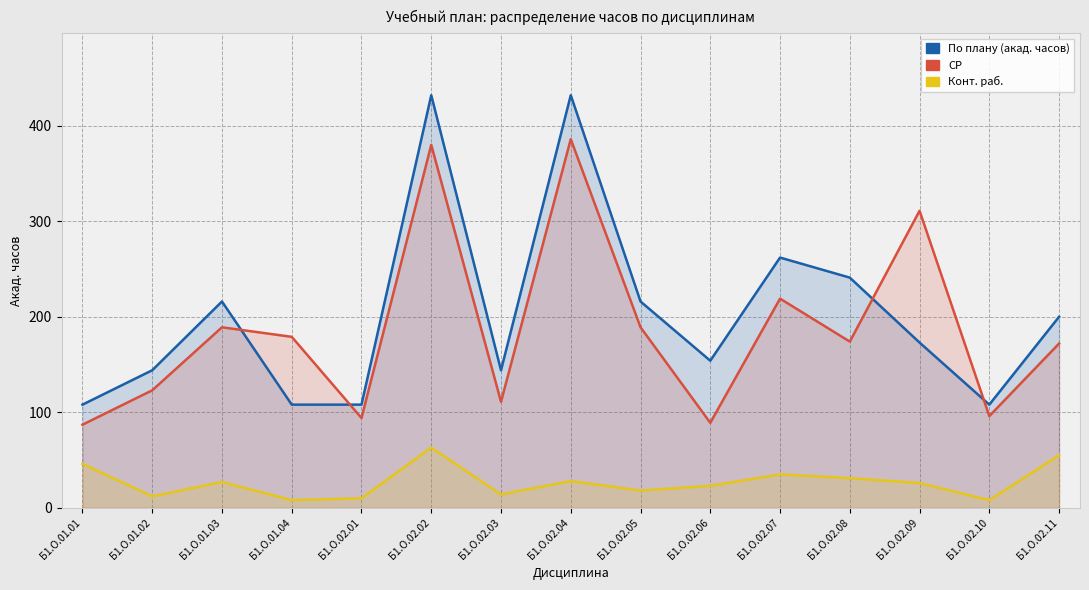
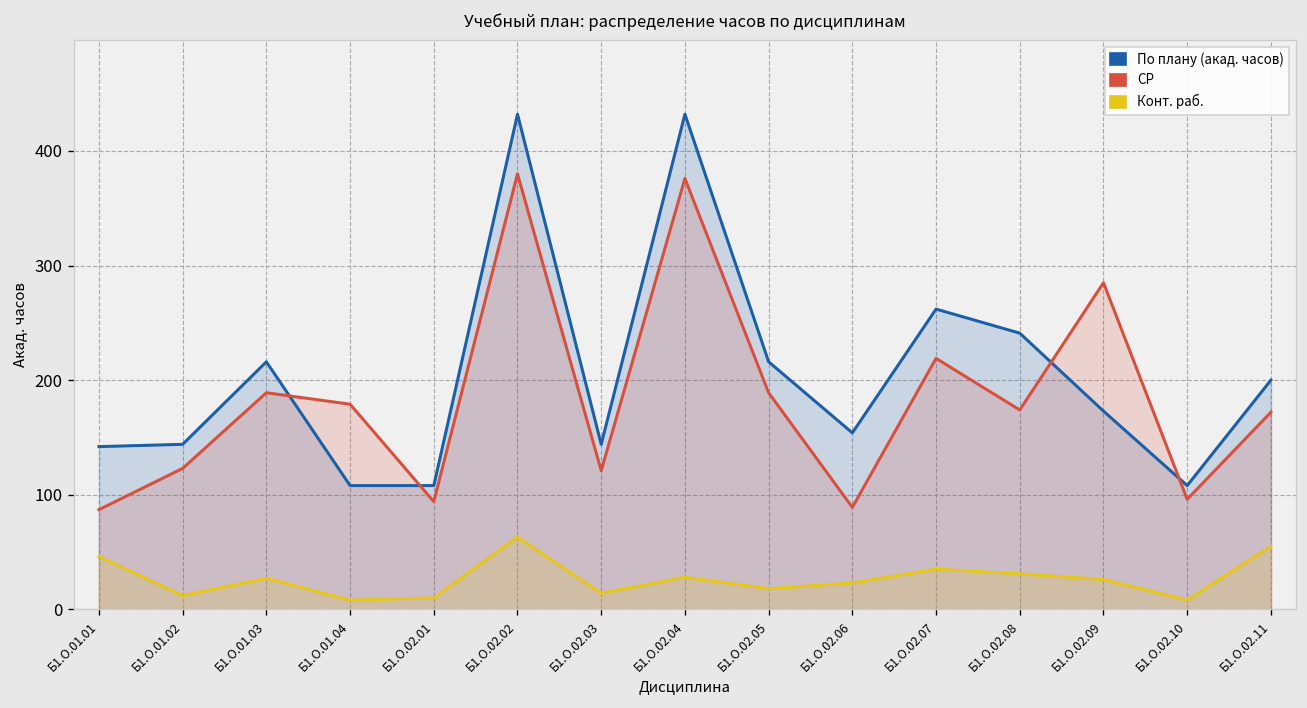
По плану (акад. часов), Б1.О.01.01: 110 -> 140
СР, Б1.О.02.03: 110 -> 120
СР, Б1.О.02.04: 390 -> 380
СР, Б1.О.02.09: 310 -> 290
